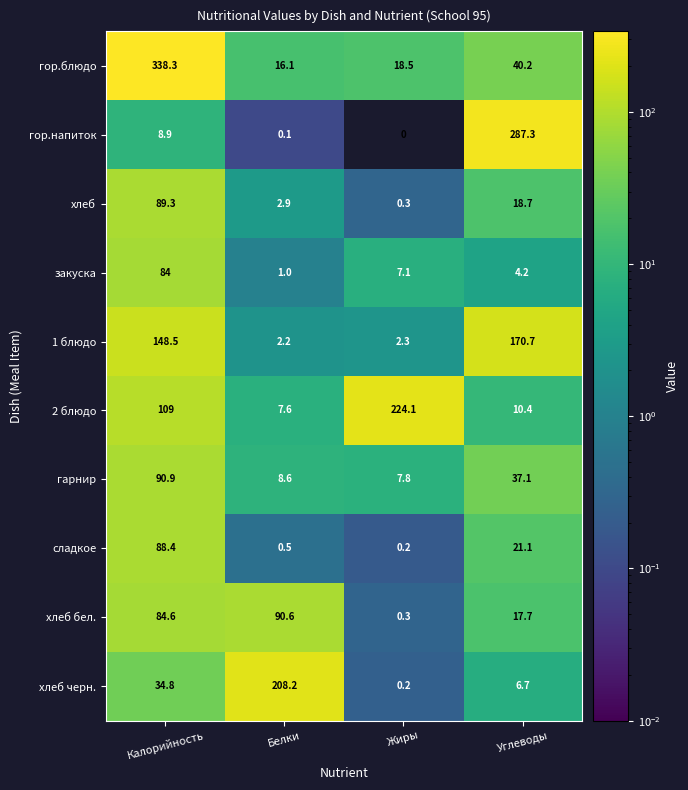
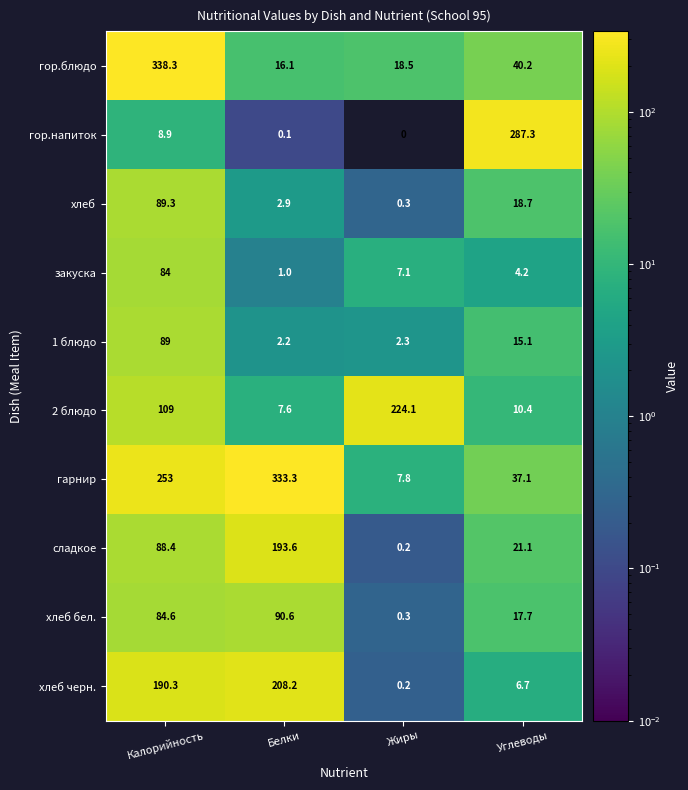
1 блюдо, Калорийность: 148.5 -> 89
1 блюдо, Углеводы: 170.7 -> 15.1
гарнир, Калорийность: 90.9 -> 253
гарнир, Белки: 8.6 -> 333.3
сладкое, Белки: 0.5 -> 193.6
хлеб черн., Калорийность: 34.8 -> 190.3
